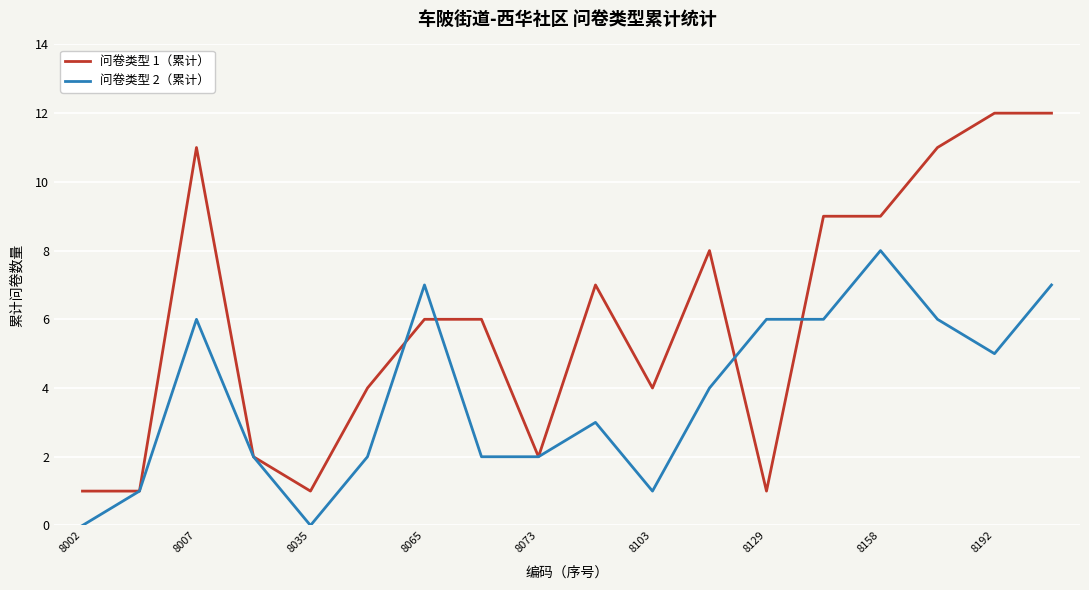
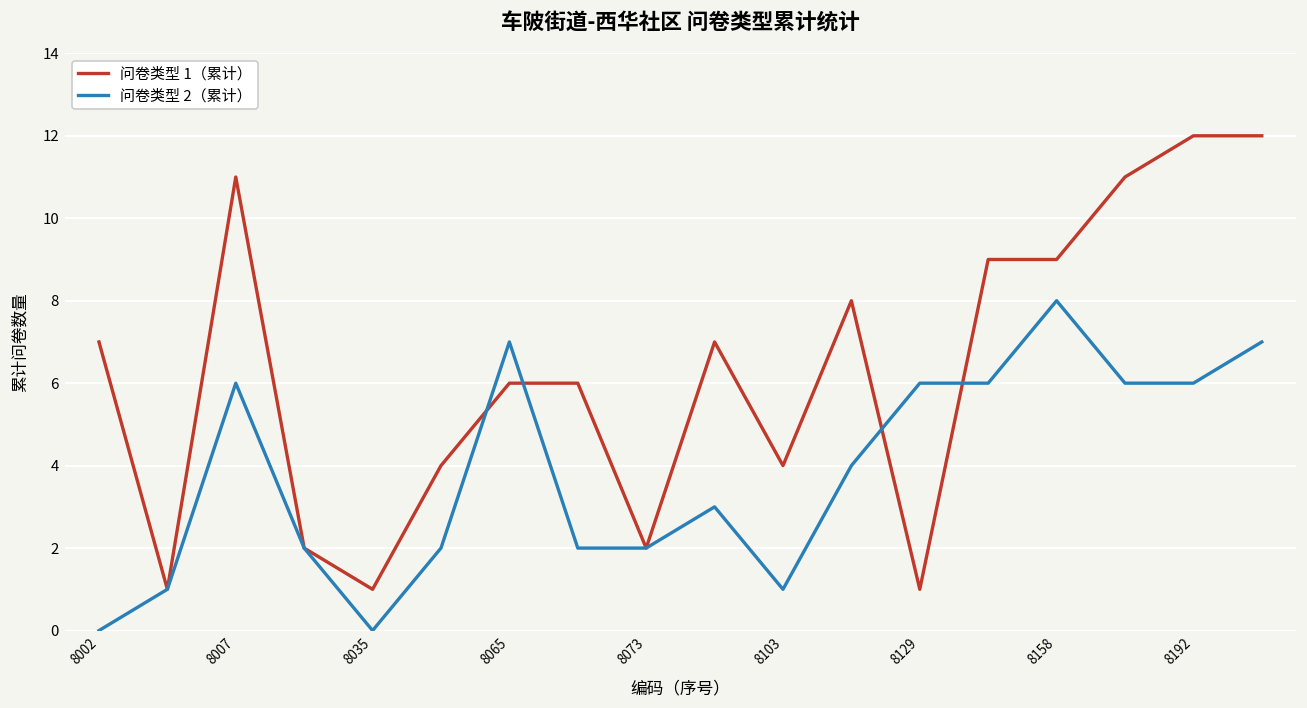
问卷类型 1（累计）, 8002: 1 -> 7
问卷类型 2（累计）, 8192: 5 -> 6
